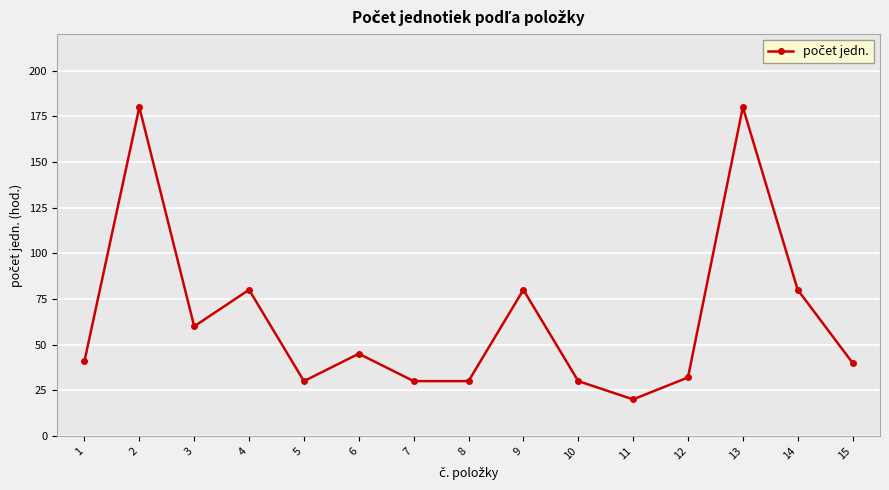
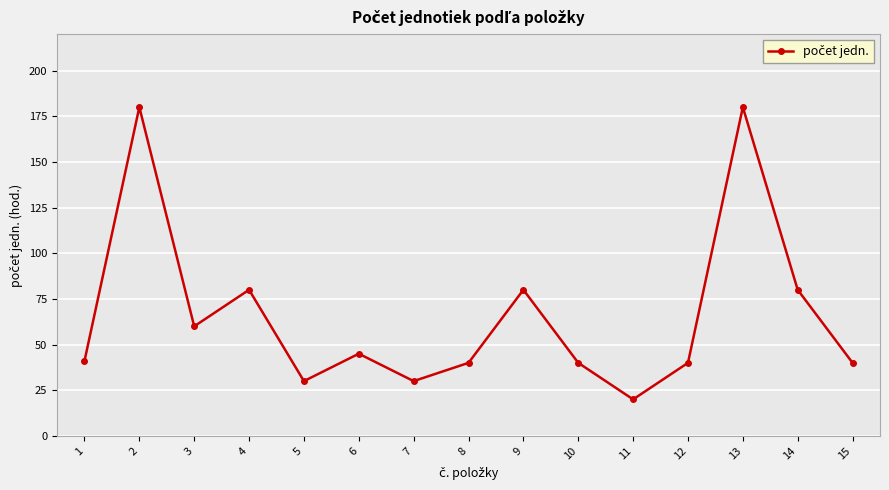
8: 30 -> 40
10: 30 -> 40
12: 32 -> 40
